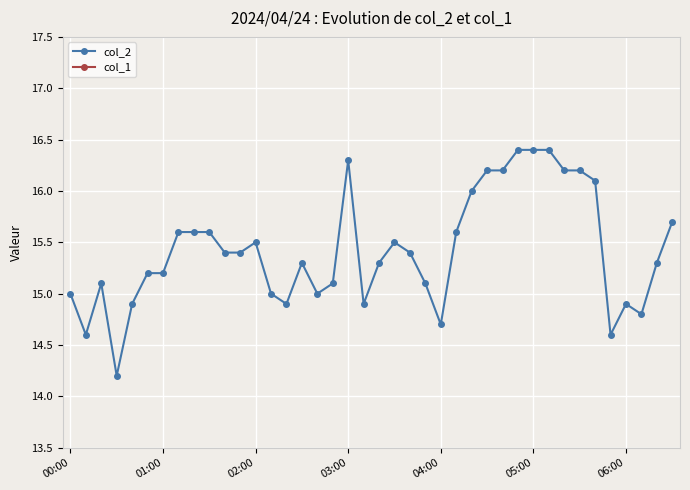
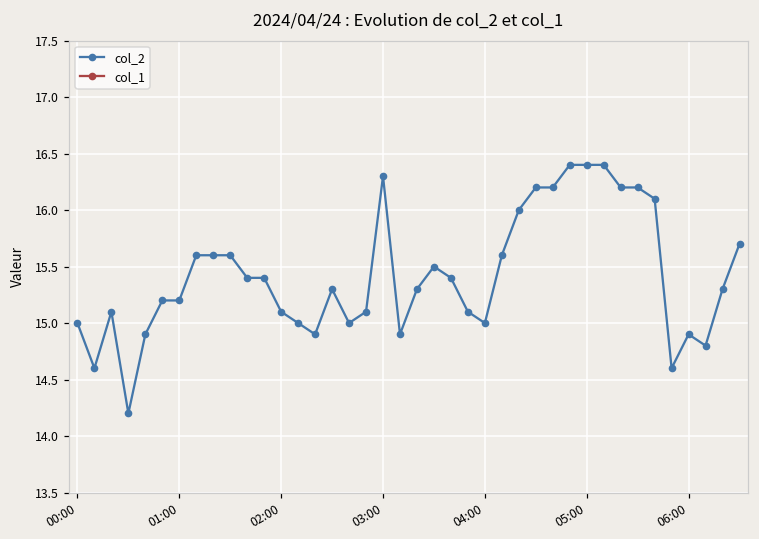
col_2, 02:00: 15.5 -> 15.1
col_2, 04:00: 14.7 -> 15.0
